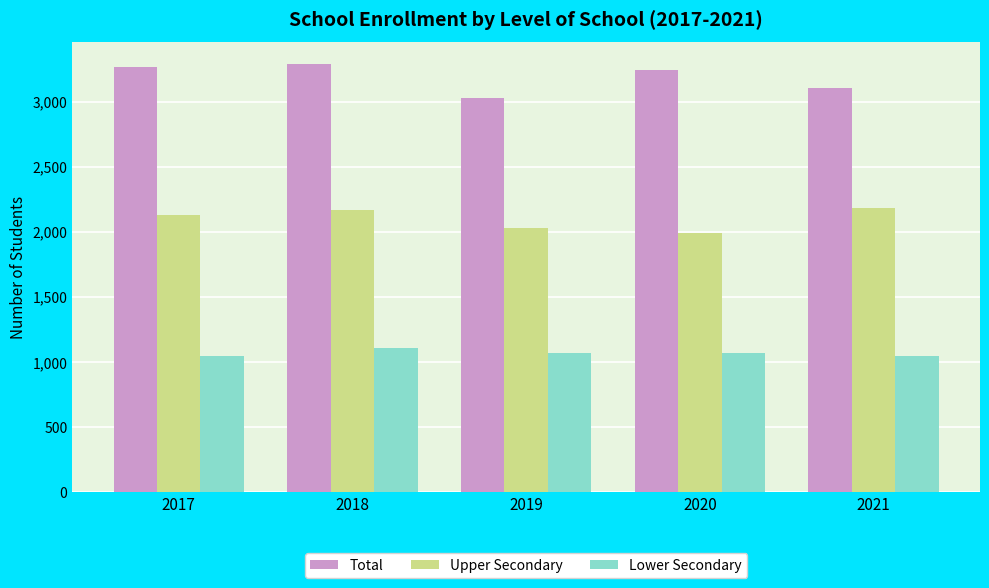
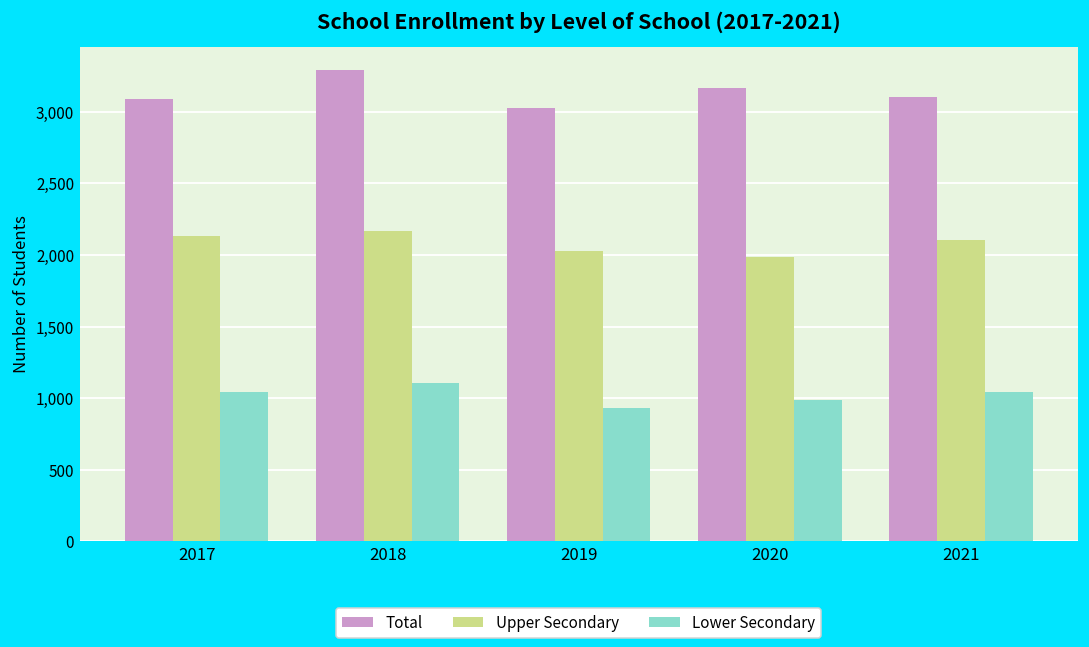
Total, 2017: 3,260 -> 3,090
Lower Secondary, 2019: 1,070 -> 930
Total, 2020: 3,240 -> 3,170
Lower Secondary, 2020: 1,070 -> 990
Upper Secondary, 2021: 2,180 -> 2,110
